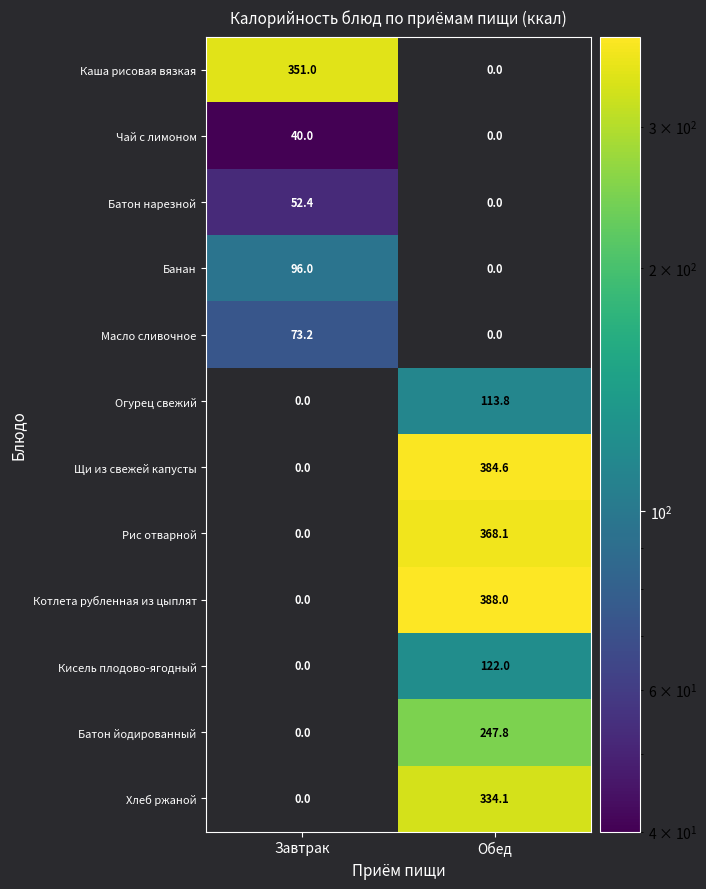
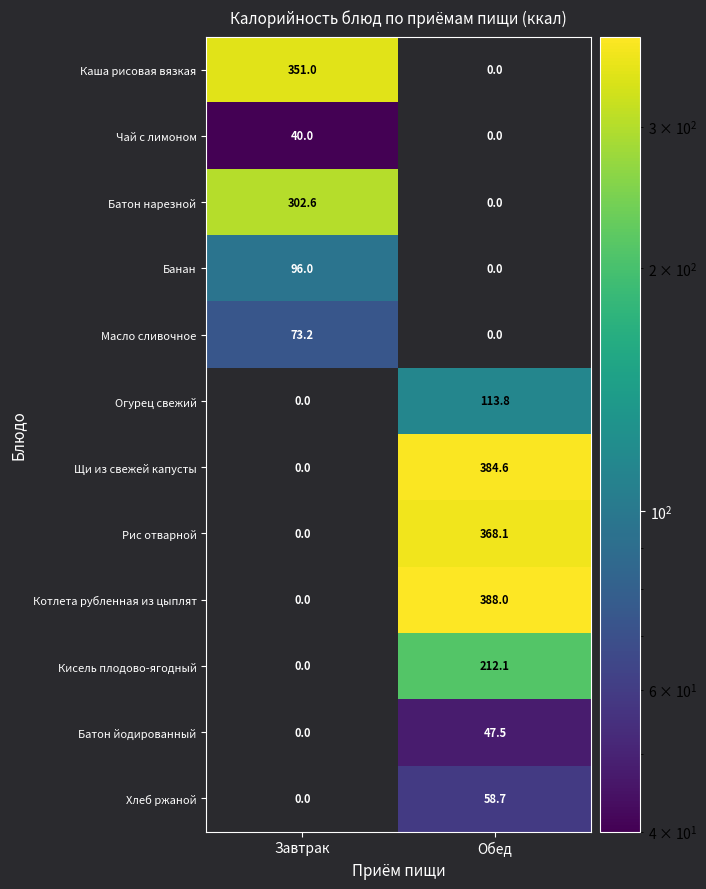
Батон нарезной, Завтрак: 52.4 -> 302.6
Кисель плодово-ягодный, Обед: 122.0 -> 212.1
Батон йодированный, Обед: 247.8 -> 47.5
Хлеб ржаной, Обед: 334.1 -> 58.7
